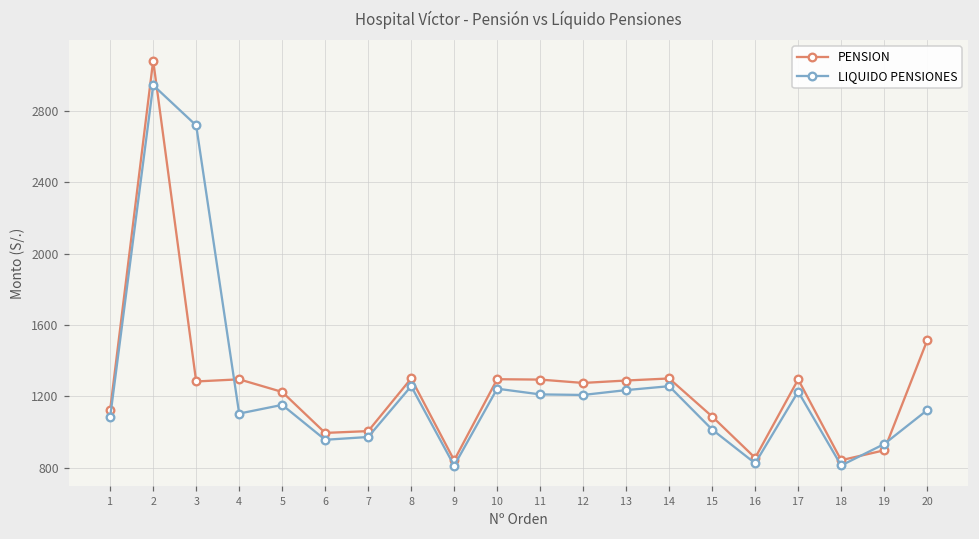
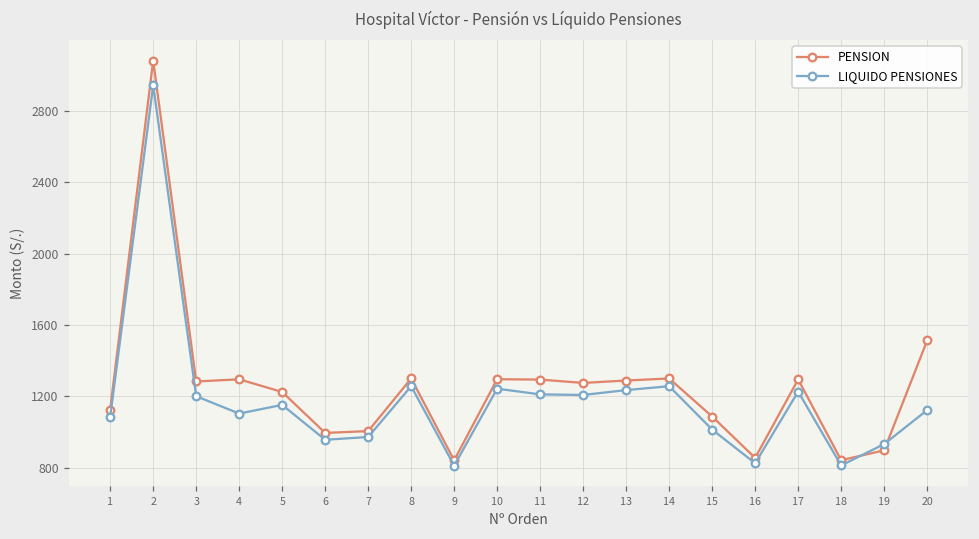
LIQUIDO PENSIONES, 3: 2720 -> 1200
